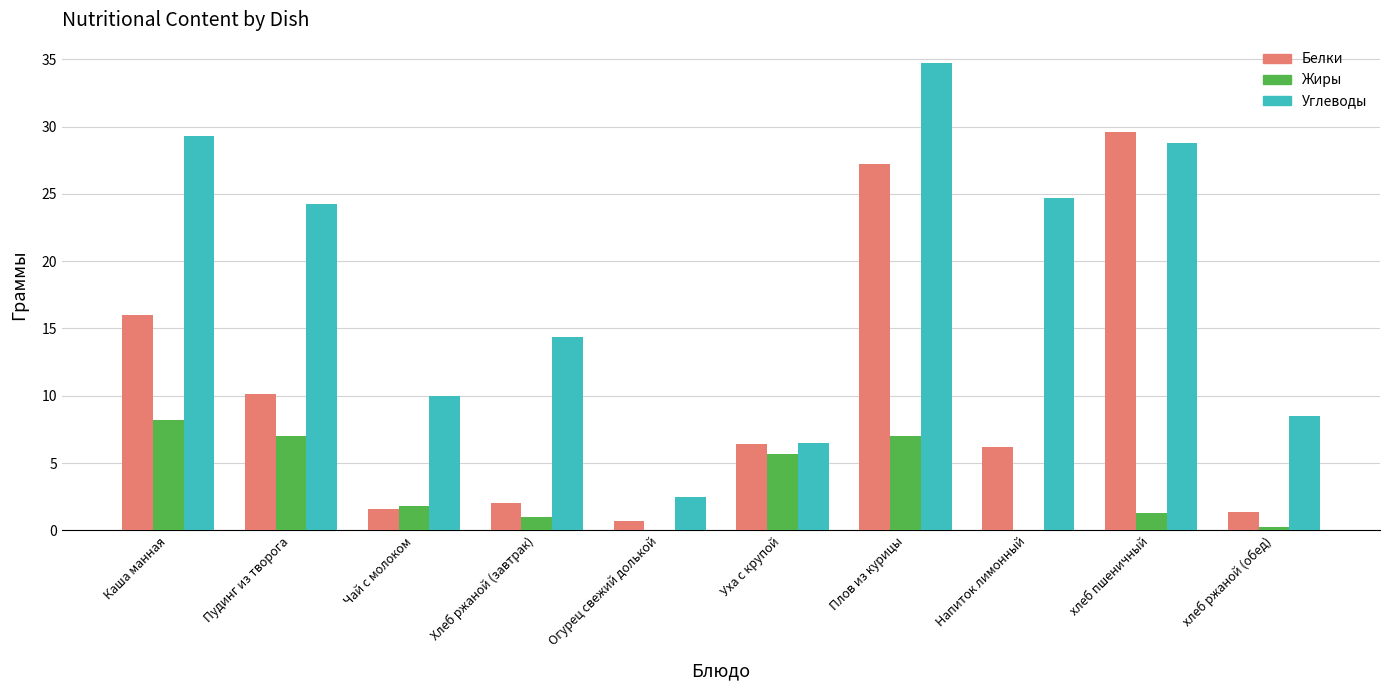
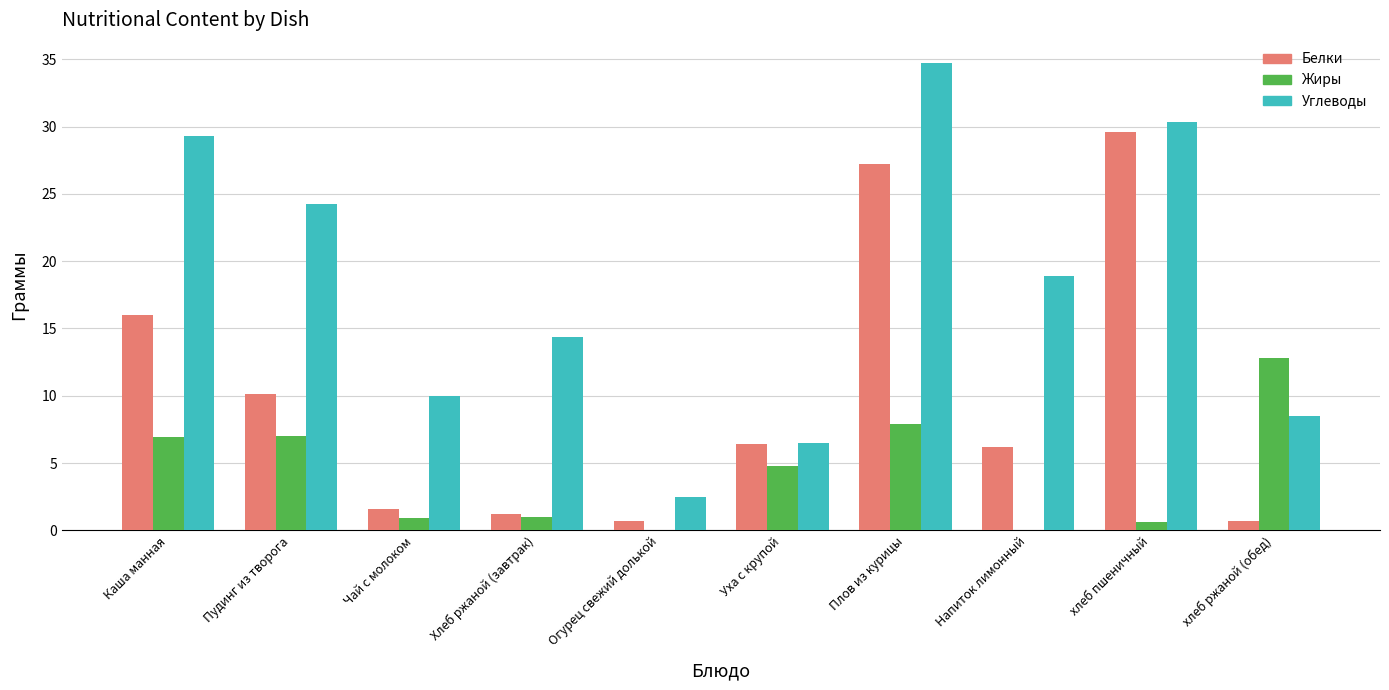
Жиры, Каша манная: 8.2 -> 6.9
Жиры, Чай с молоком: 1.8 -> 0.9
Белки, Хлеб ржаной (завтрак): 2.1 -> 1.2
Жиры, Уха с крупой: 5.7 -> 4.8
Жиры, Плов из курицы: 7.0 -> 7.9
Углеводы, Напиток лимонный: 24.7 -> 18.9
Жиры, хлеб пшеничный: 1.3 -> 0.6
Углеводы, хлеб пшеничный: 28.8 -> 30.3
Белки, хлеб ржаной (обед): 1.4 -> 0.7
Жиры, хлеб ржаной (обед): 0.2 -> 12.8
